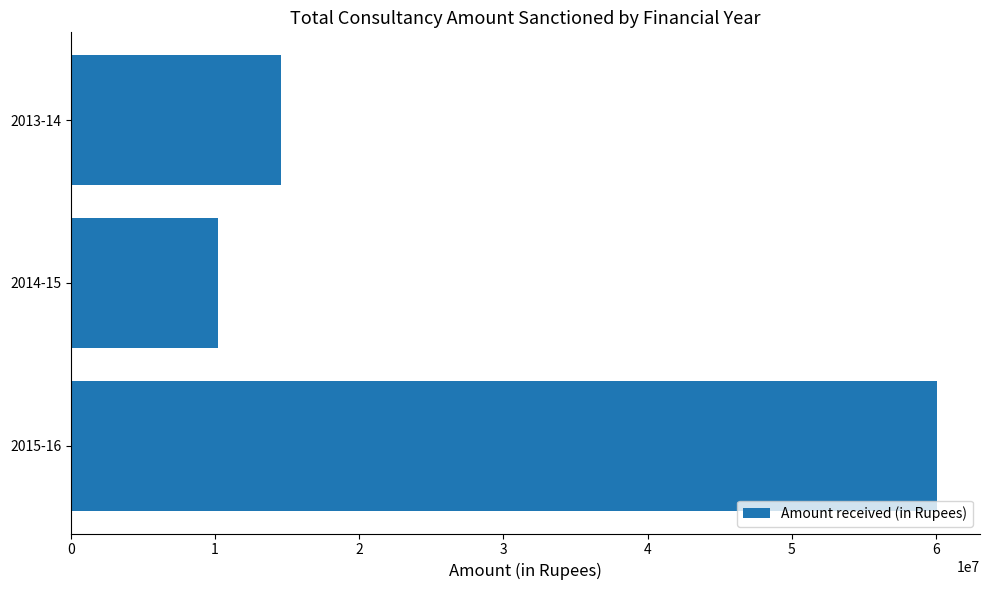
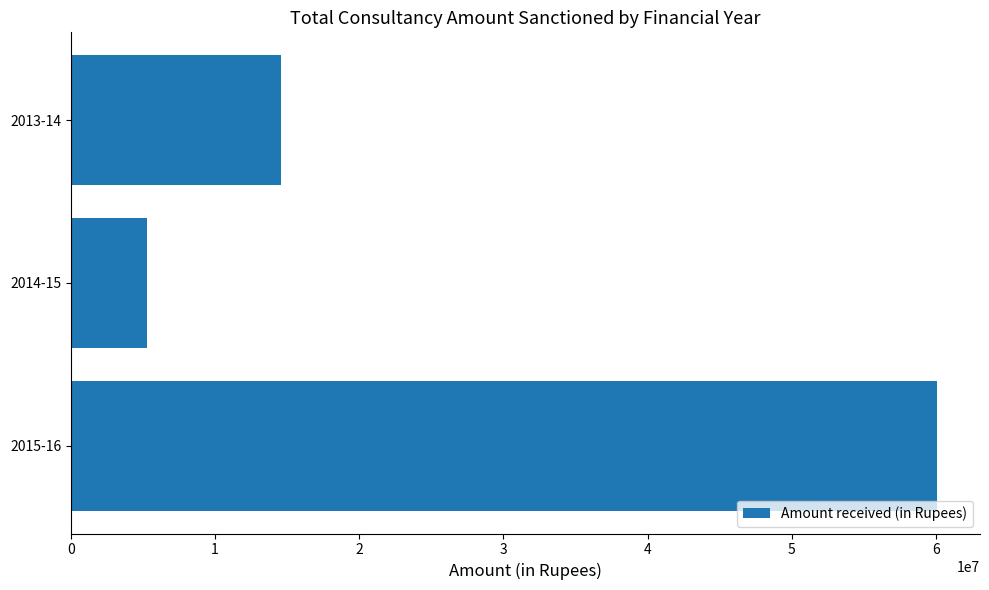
2014-15: 10200000 -> 5300000
